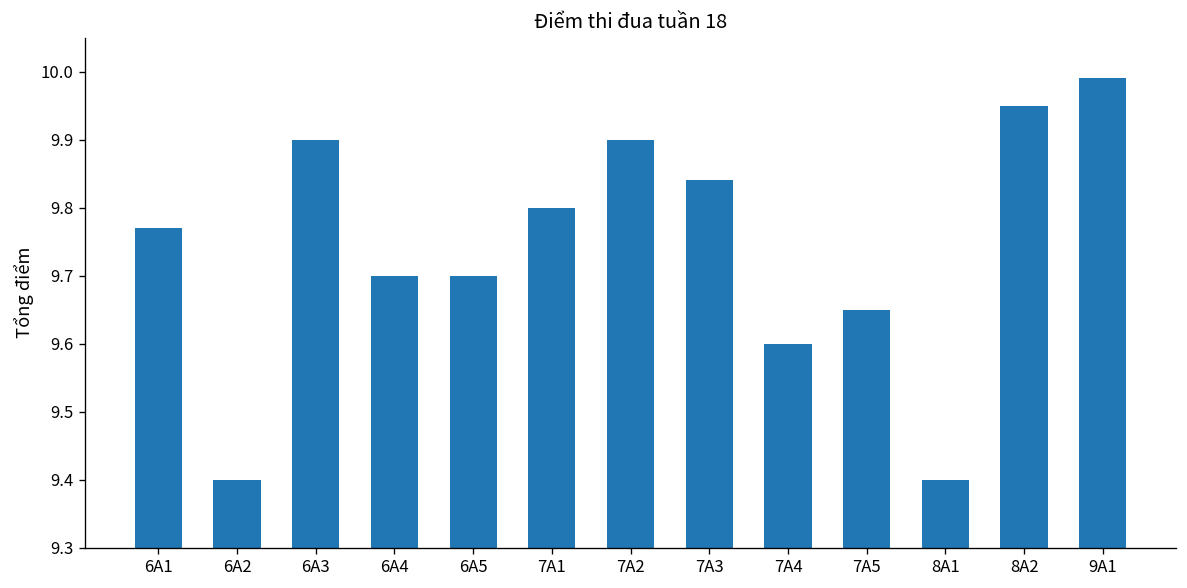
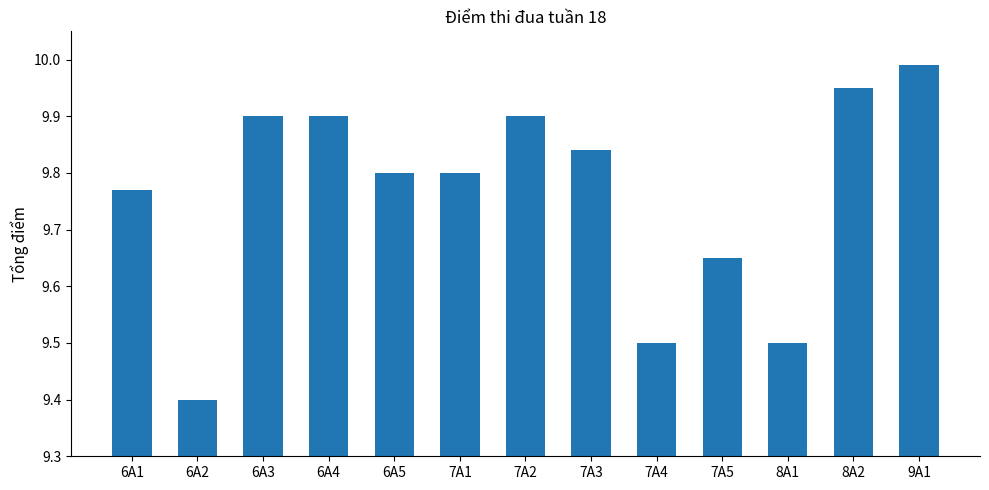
6A4: 9.7 -> 9.9
6A5: 9.7 -> 9.8
7A4: 9.6 -> 9.5
8A1: 9.4 -> 9.5
